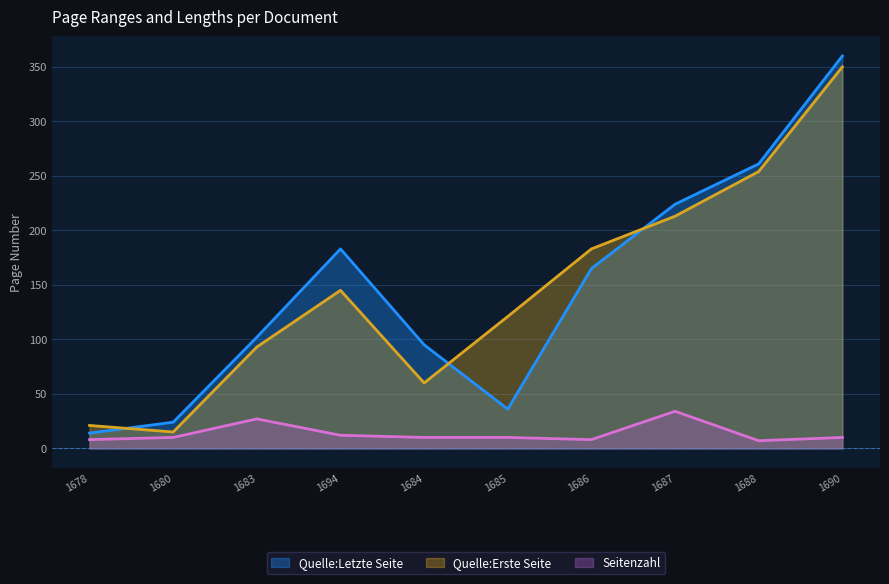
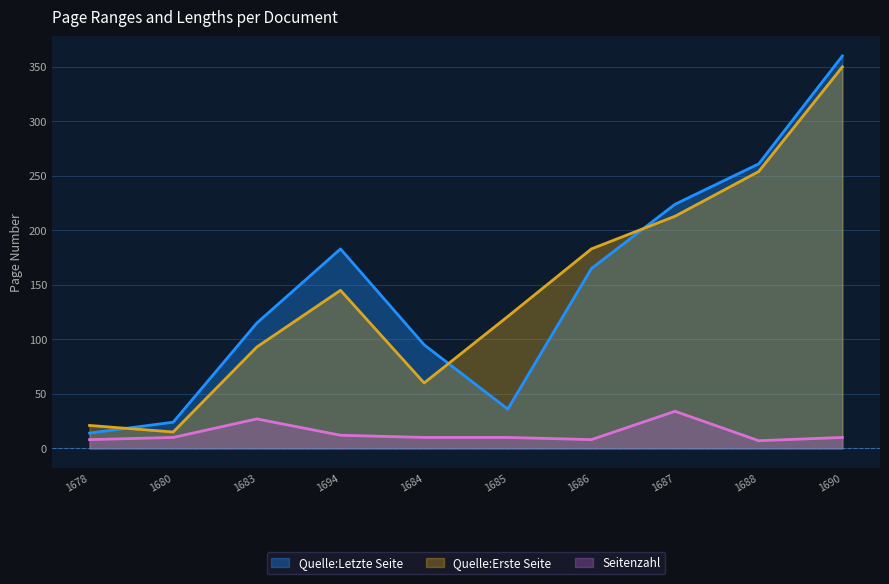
Quelle:Letzte Seite, 1683: 102 -> 115
